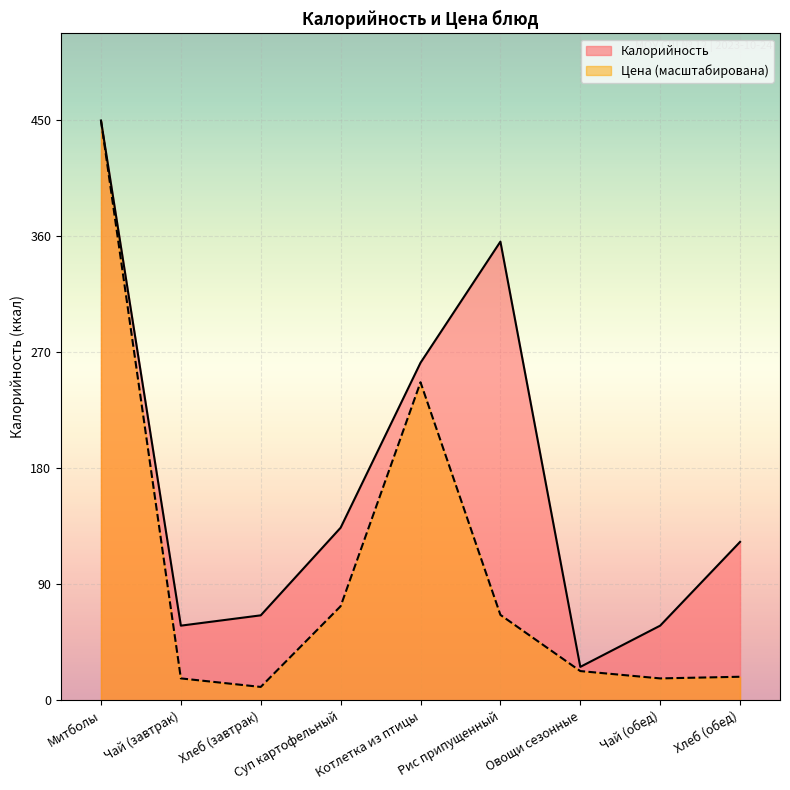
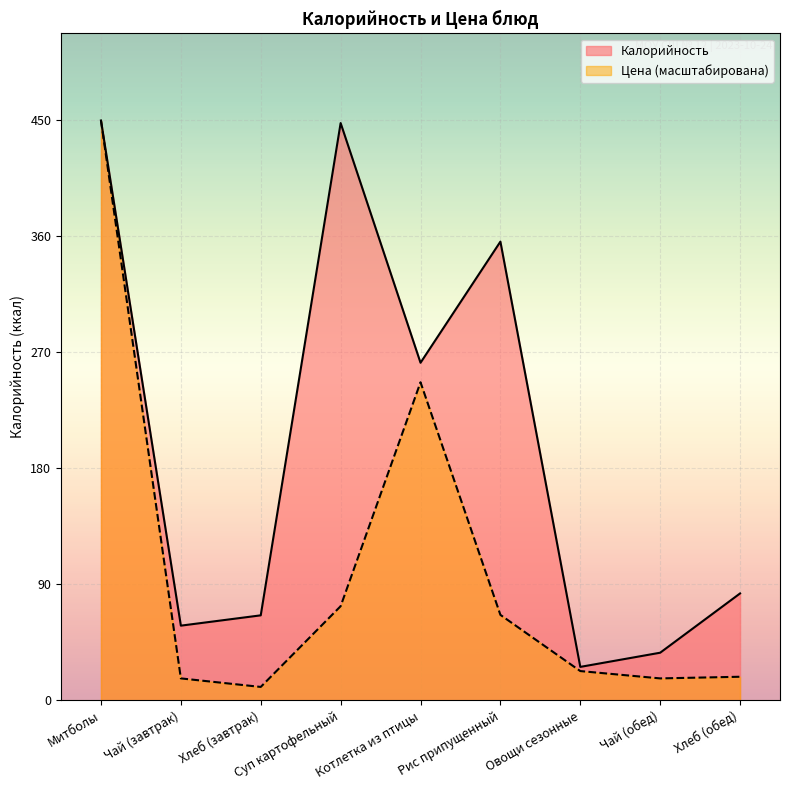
Калорийность, Суп картофельный: 134 -> 448
Калорийность, Чай (обед): 58 -> 37
Калорийность, Хлеб (обед): 123 -> 83
